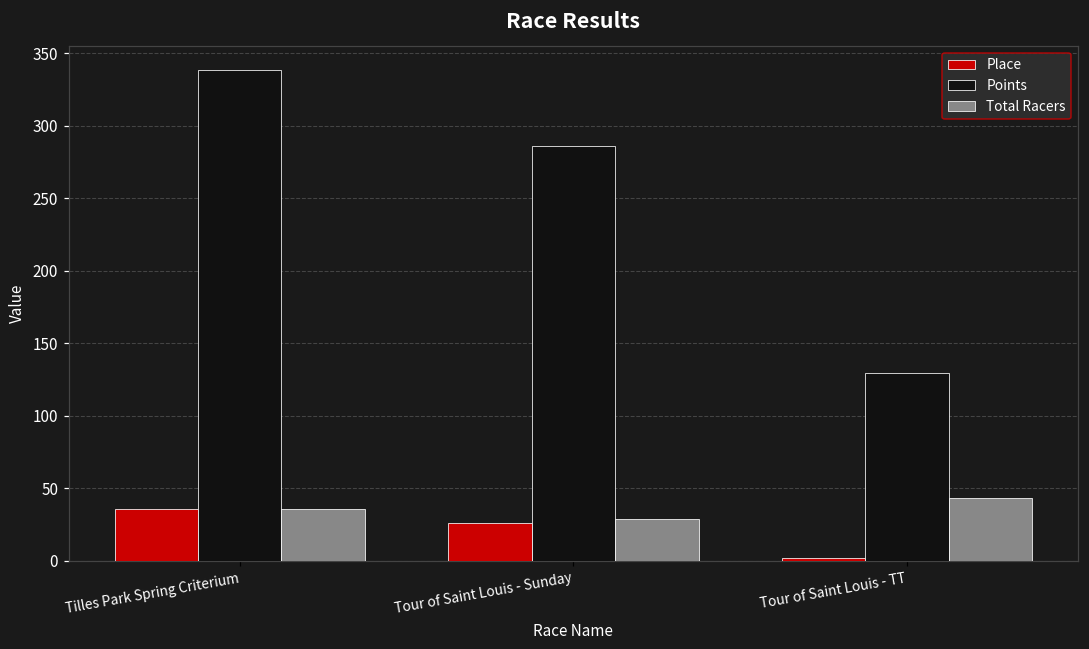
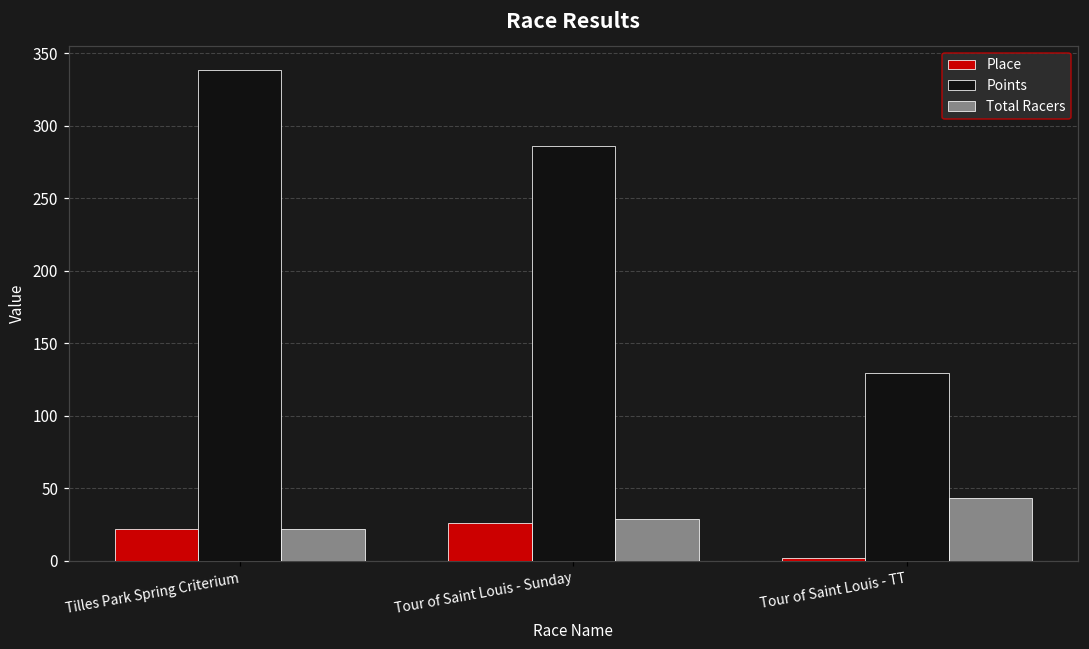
Place, Tilles Park Spring Criterium: 36 -> 22
Total Racers, Tilles Park Spring Criterium: 36 -> 22
